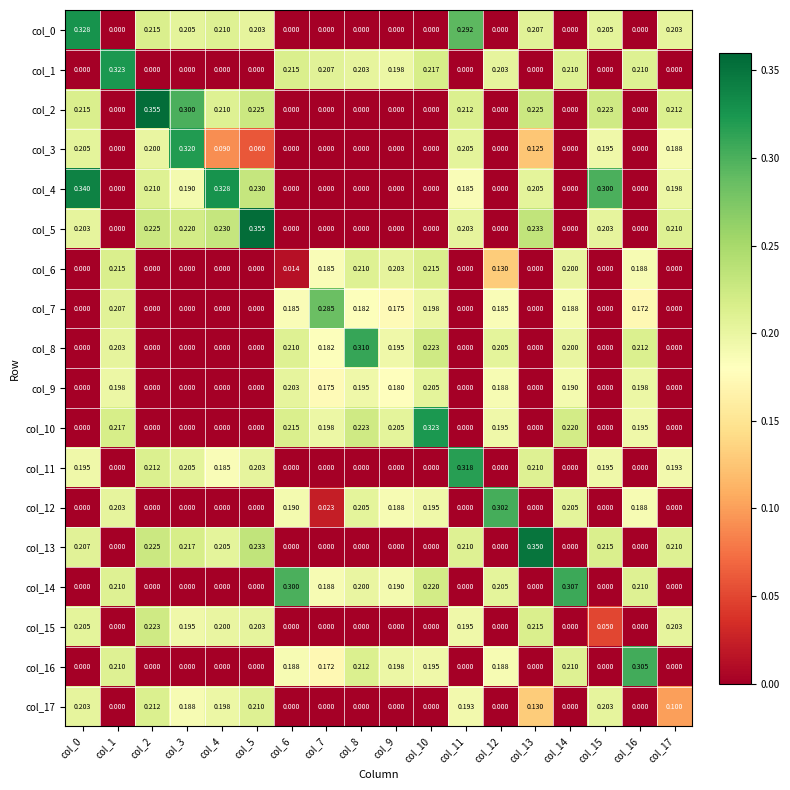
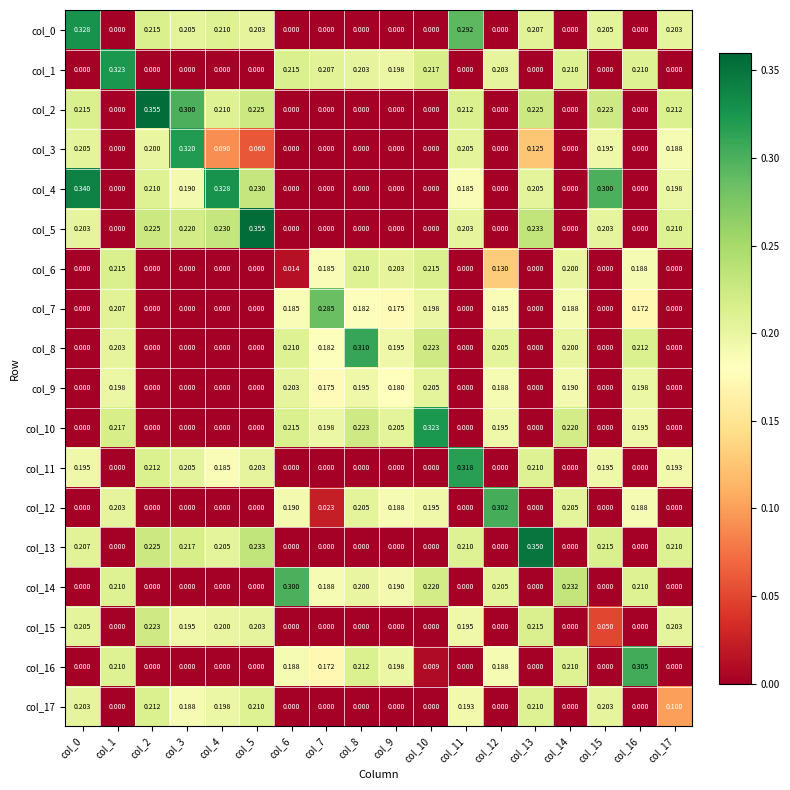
col_14, col_14: 0.307 -> 0.232
col_16, col_10: 0.195 -> 0.009
col_17, col_13: 0.130 -> 0.210
